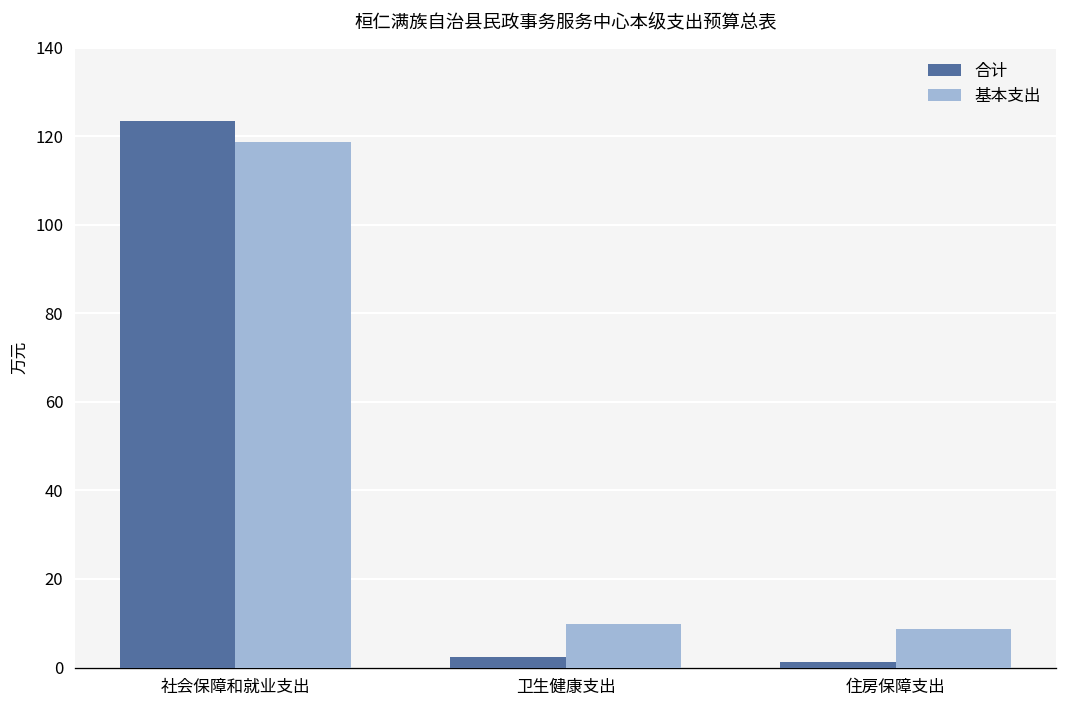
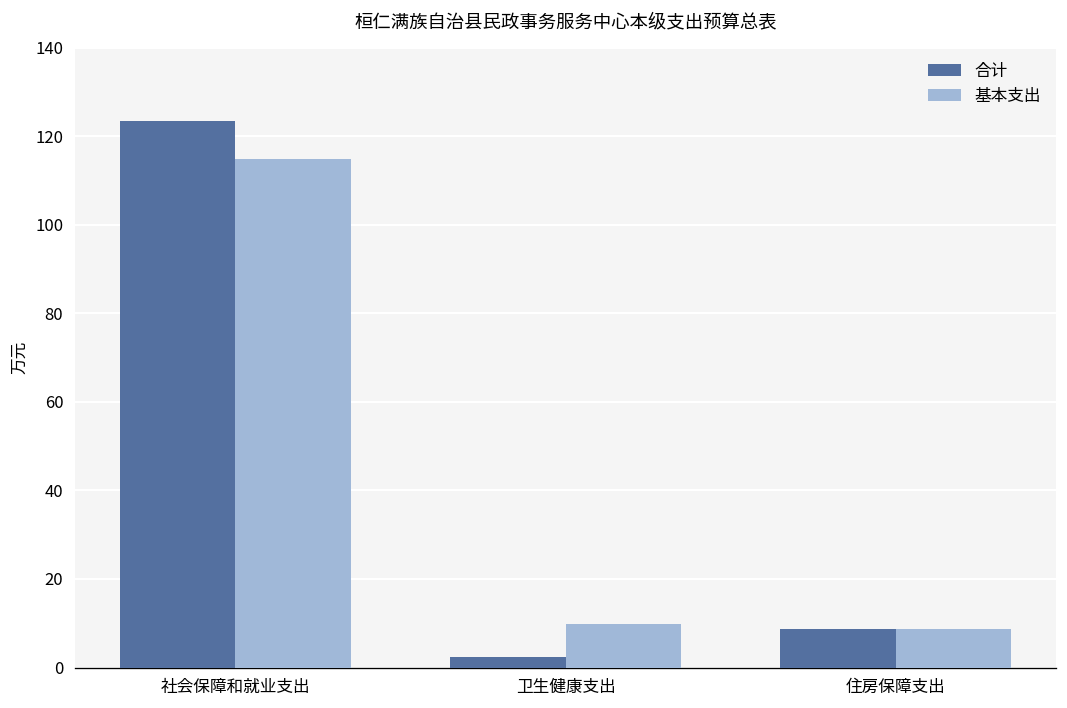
基本支出, 社会保障和就业支出: 119 -> 115
合计, 住房保障支出: 1 -> 9
